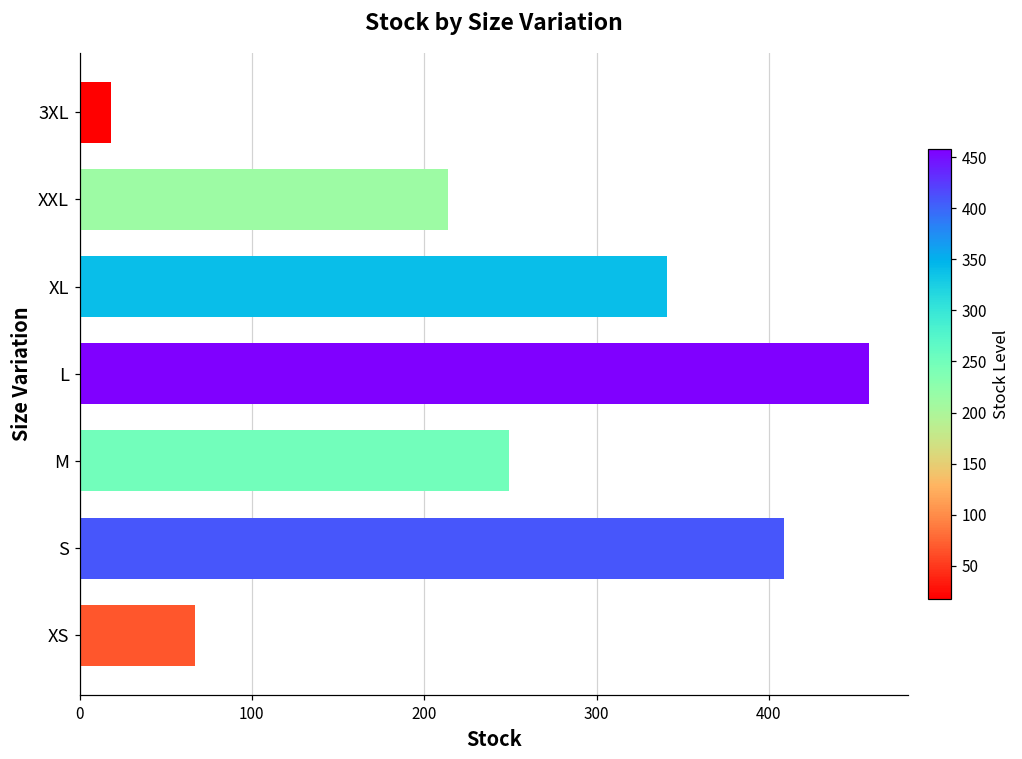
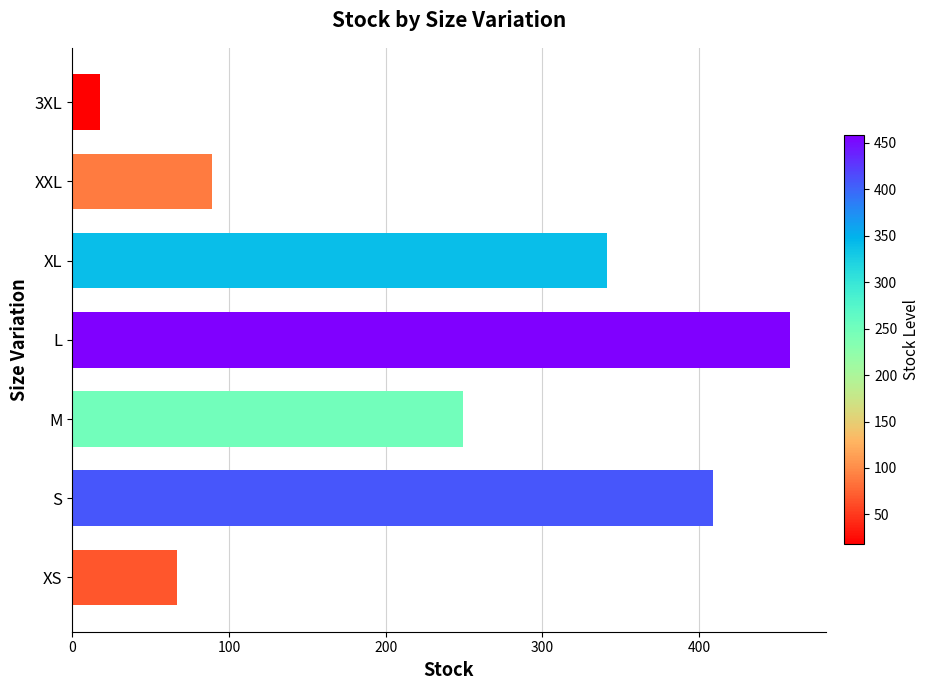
XXL: 214 -> 89
